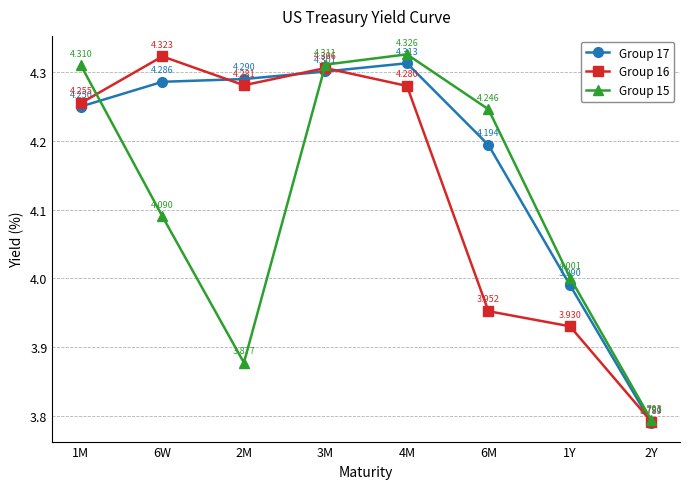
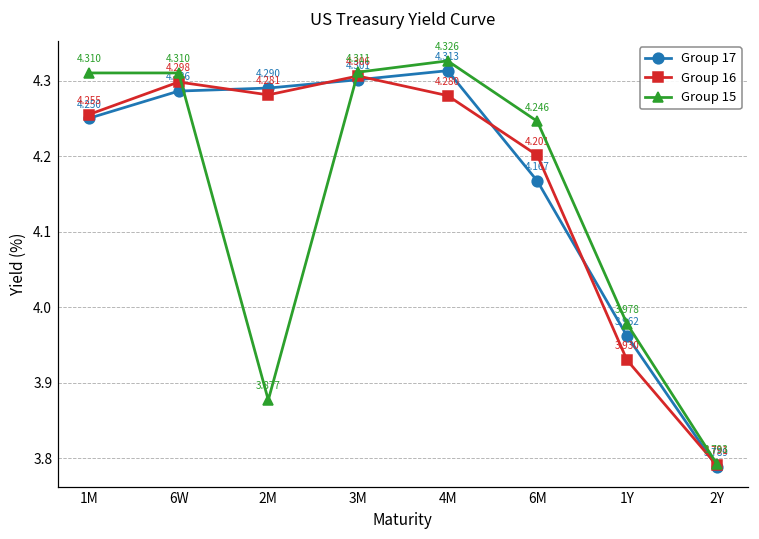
Group 16, 6W: 4.323 -> 4.298
Group 15, 6W: 4.090 -> 4.310
Group 17, 6M: 4.194 -> 4.167
Group 16, 6M: 3.952 -> 4.201
Group 17, 1Y: 3.990 -> 3.962
Group 15, 1Y: 4.001 -> 3.978
